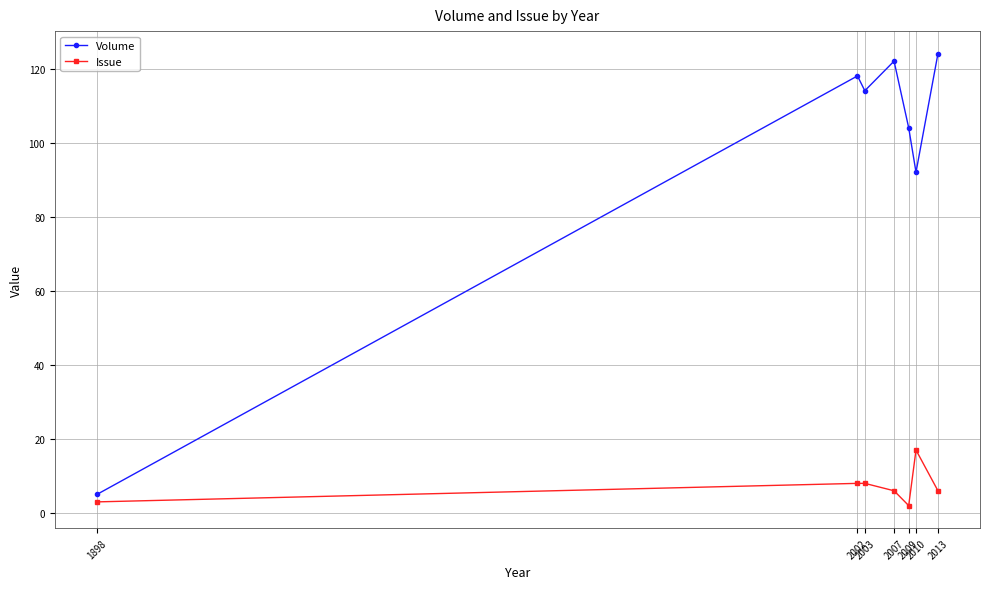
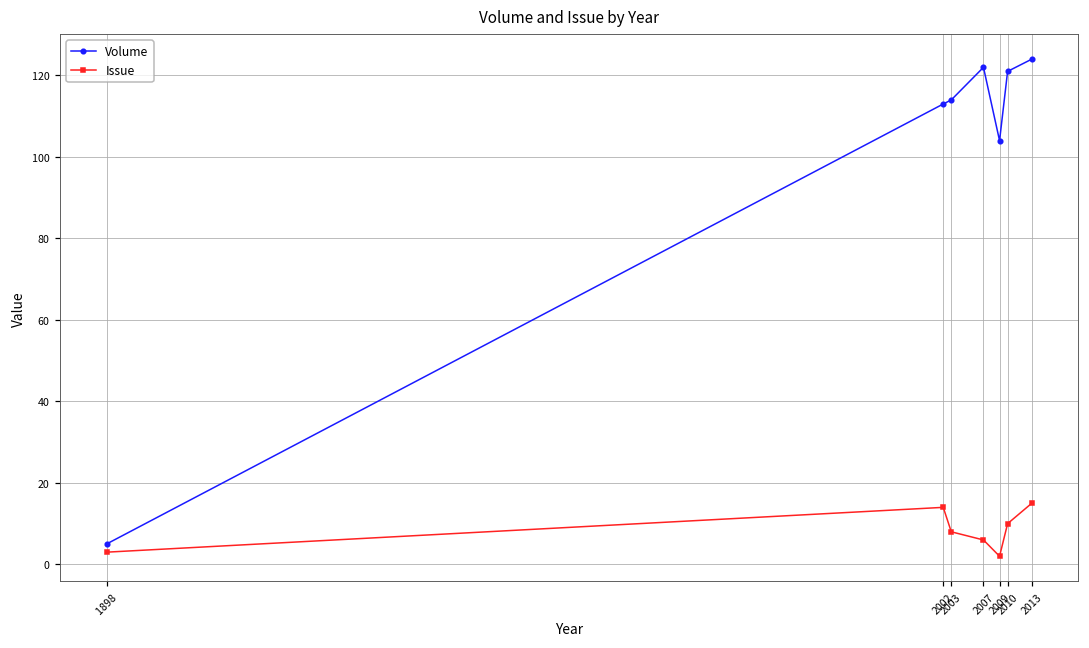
Volume, 2002: 118 -> 113
Issue, 2002: 8 -> 14
Volume, 2010: 92 -> 121
Issue, 2010: 17 -> 10
Issue, 2013: 6 -> 15
